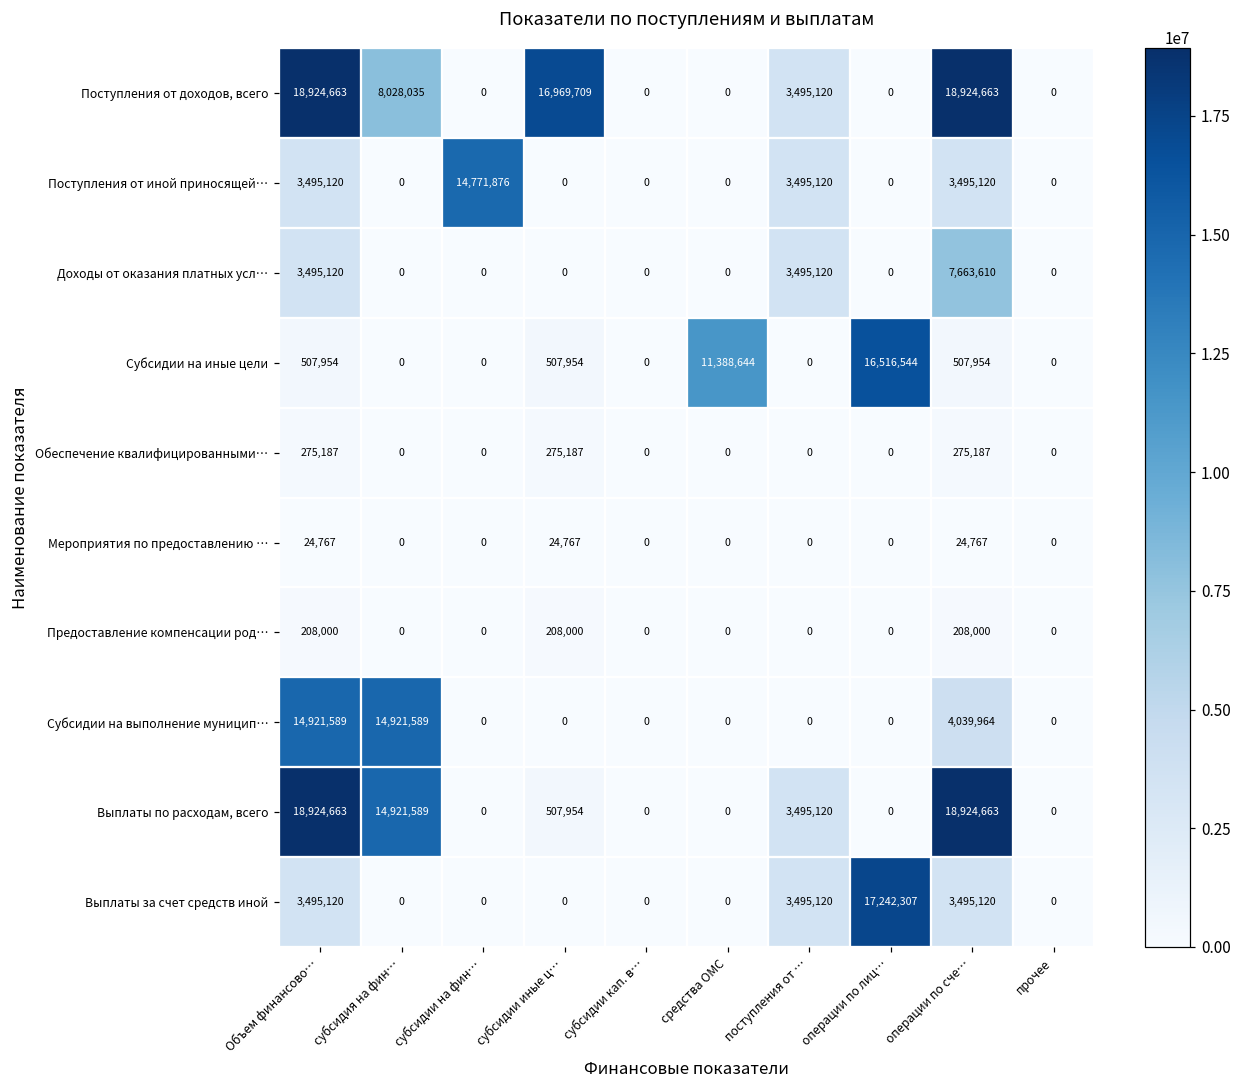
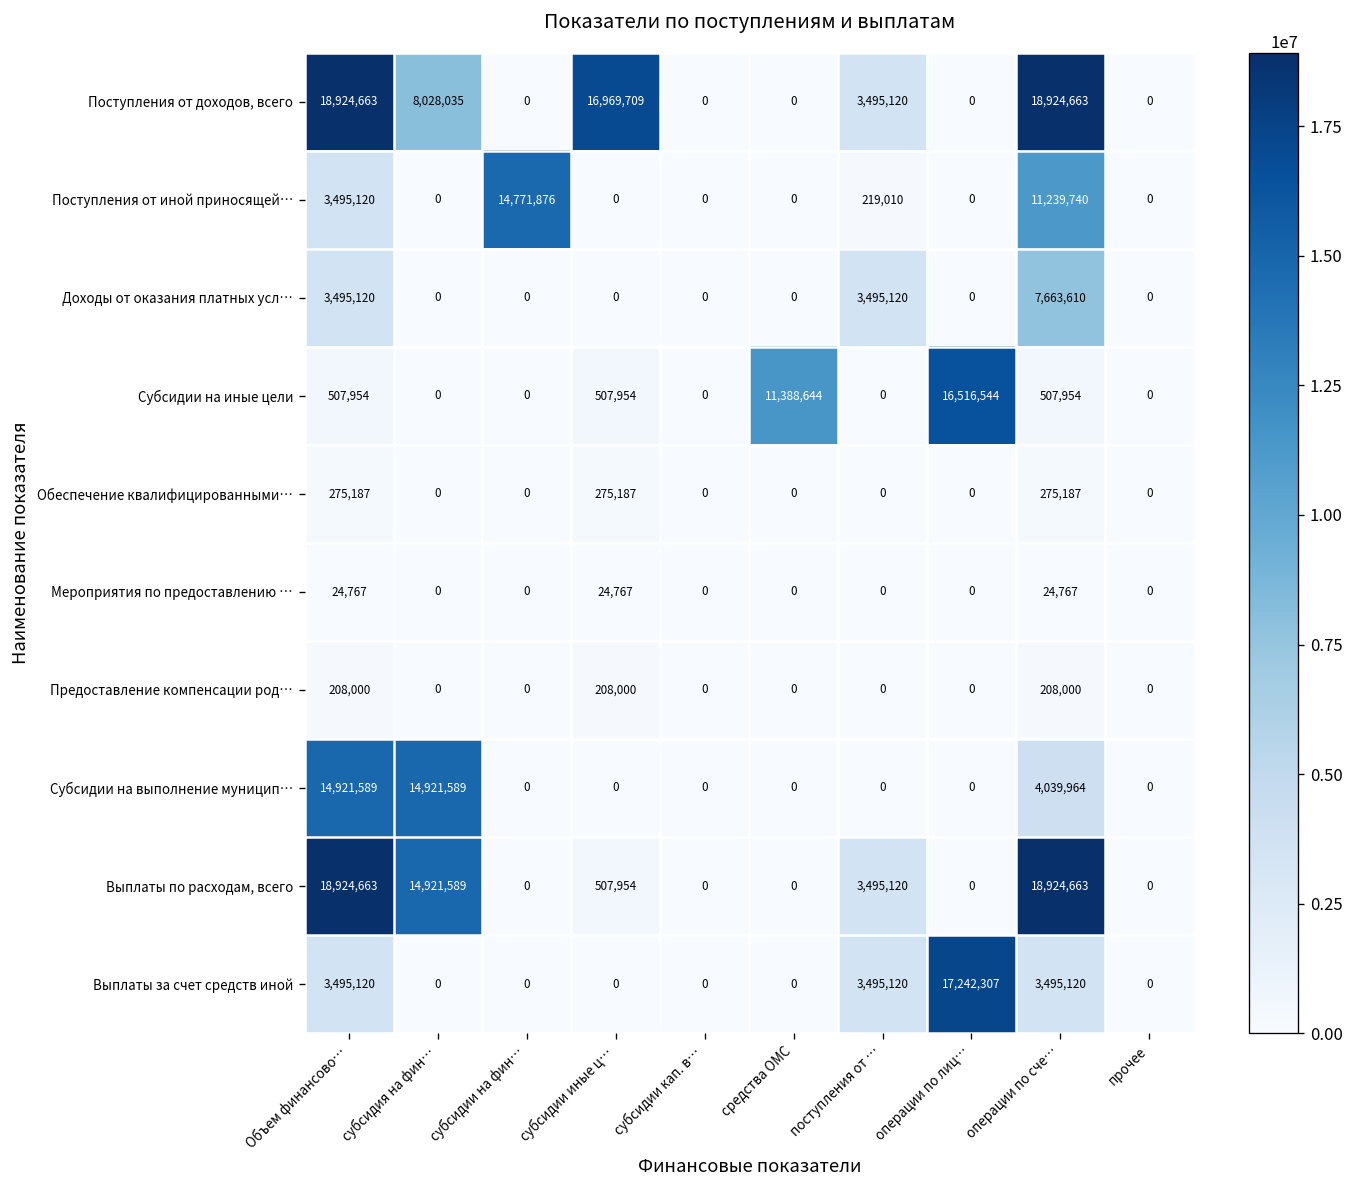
Поступления от иной приносящей…, поступления от …: 3,495,120 -> 219,010
Поступления от иной приносящей…, операции по сче…: 3,495,120 -> 11,239,740
